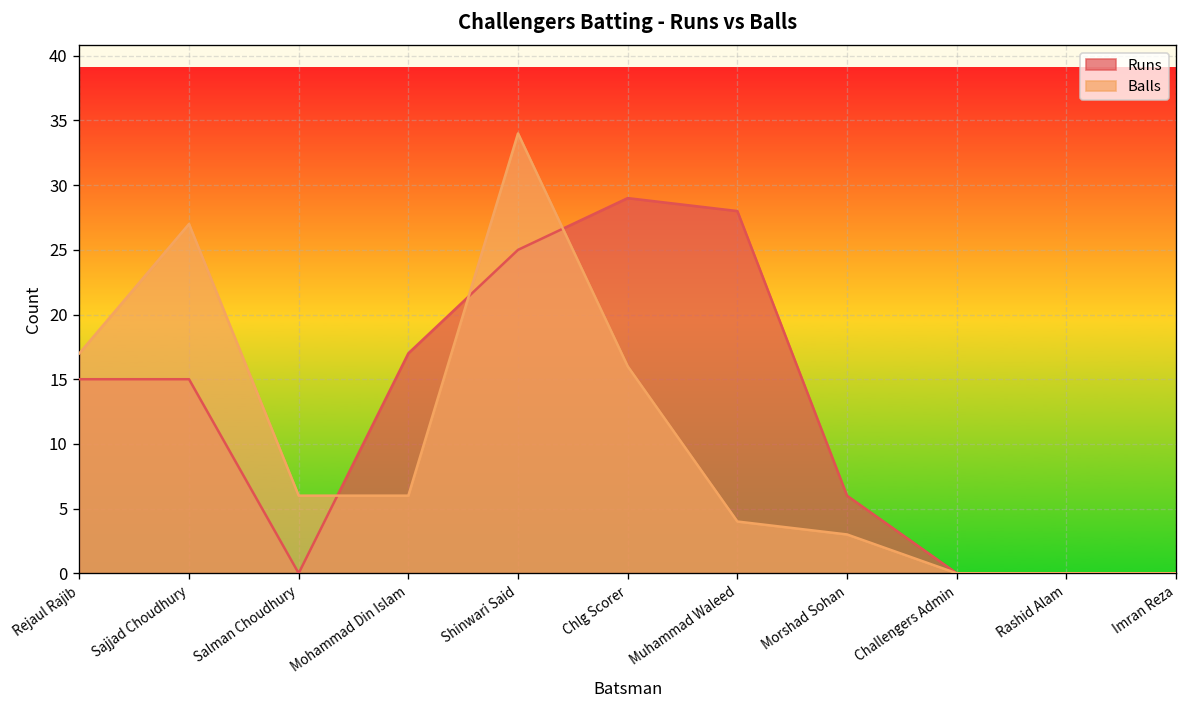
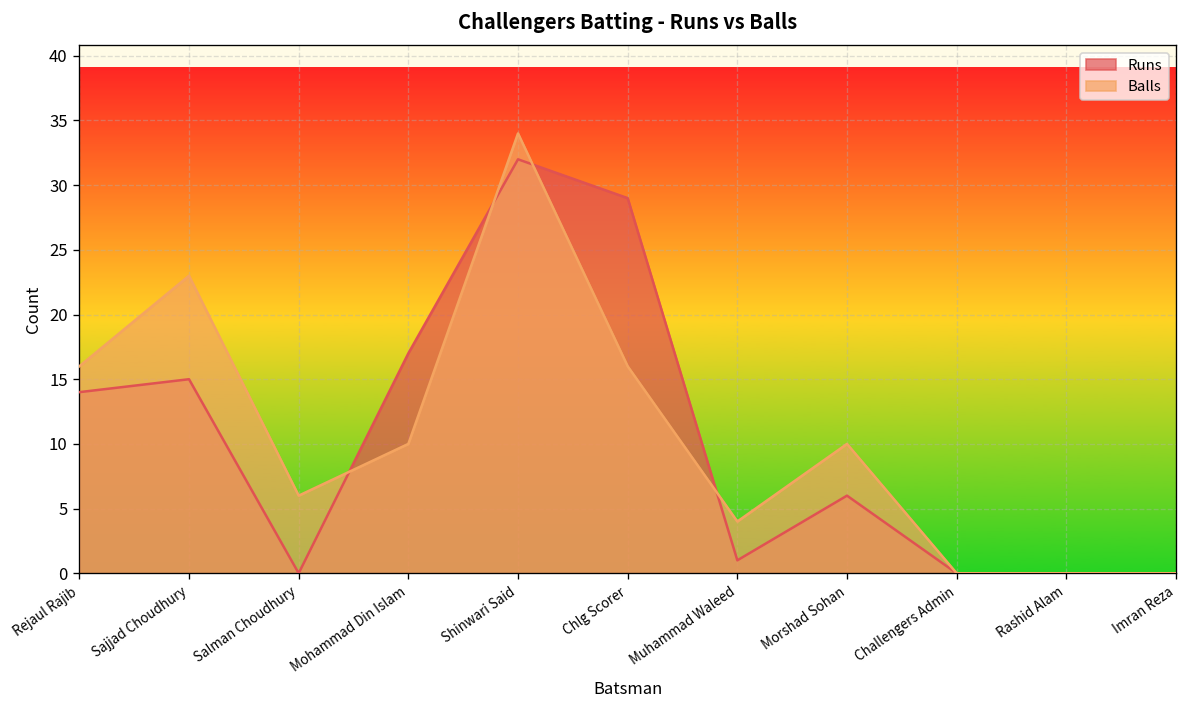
Runs, Rejaul Rajib: 15 -> 14
Balls, Rejaul Rajib: 17 -> 16
Balls, Sajjad Choudhury: 27 -> 23
Balls, Mohammad Din Islam: 6 -> 10
Runs, Shinwari Said: 25 -> 32
Runs, Muhammad Waleed: 28 -> 1
Balls, Morshad Sohan: 3 -> 10
